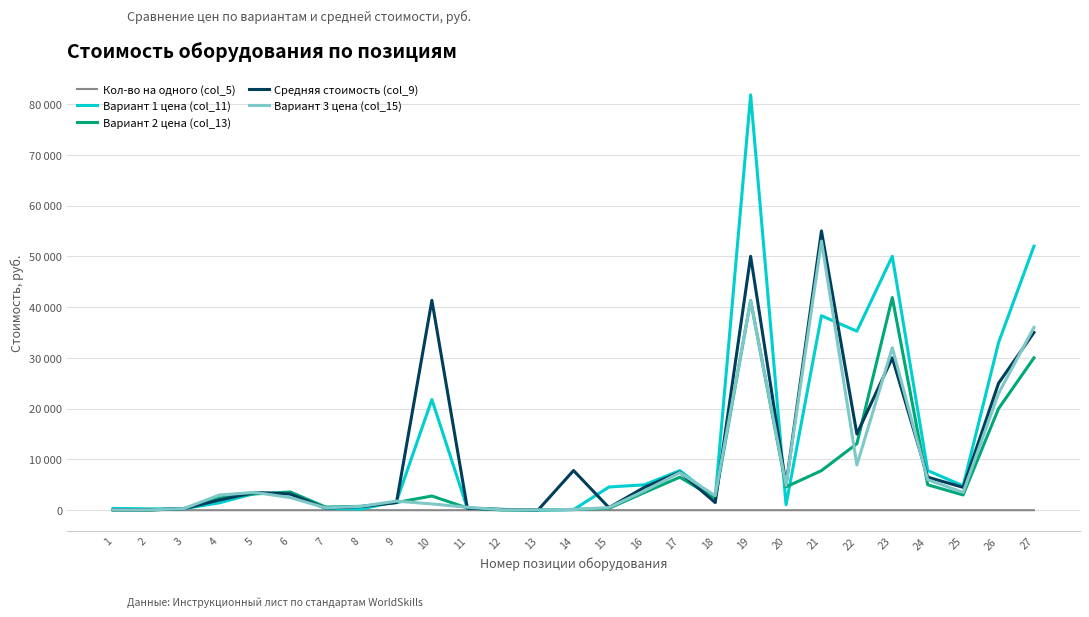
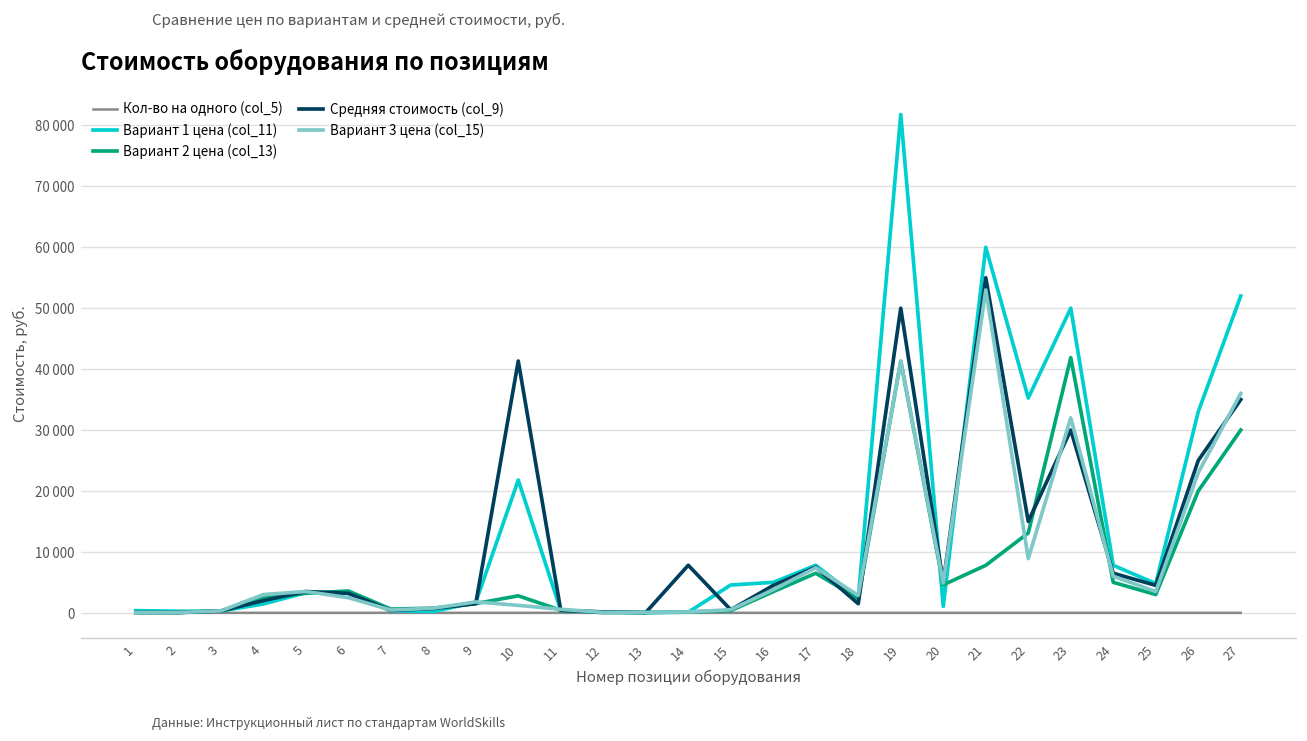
Вариант 1 цена (col_11), 21: 38000 -> 60000
